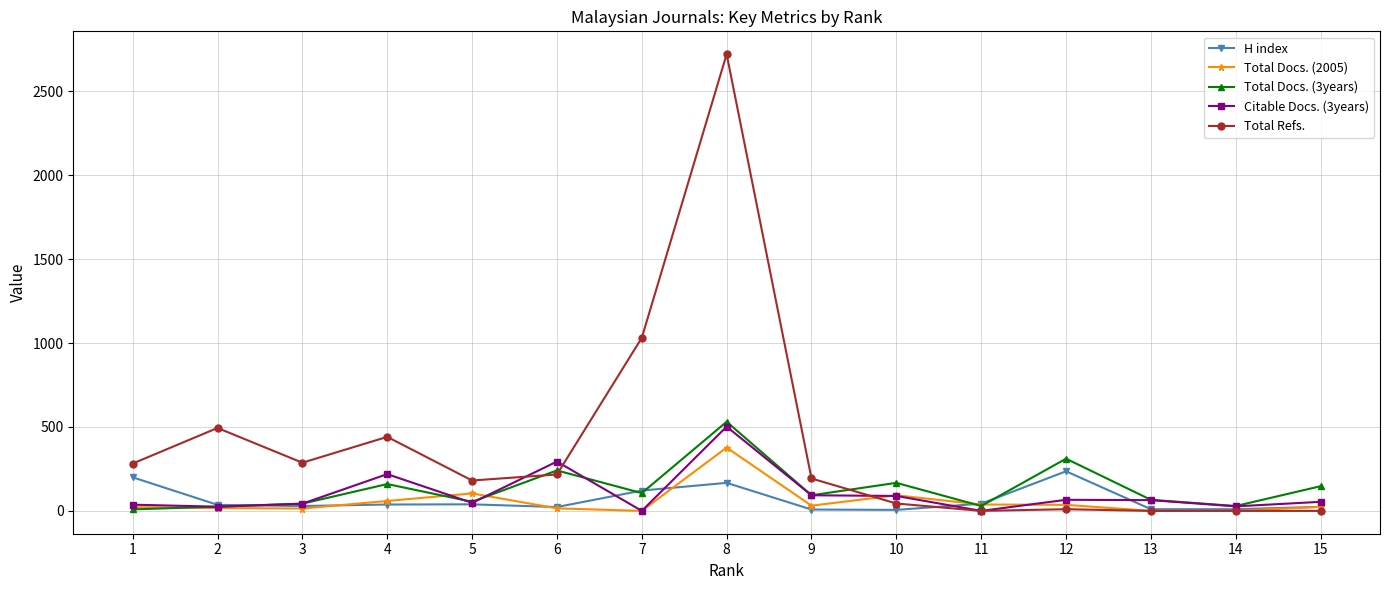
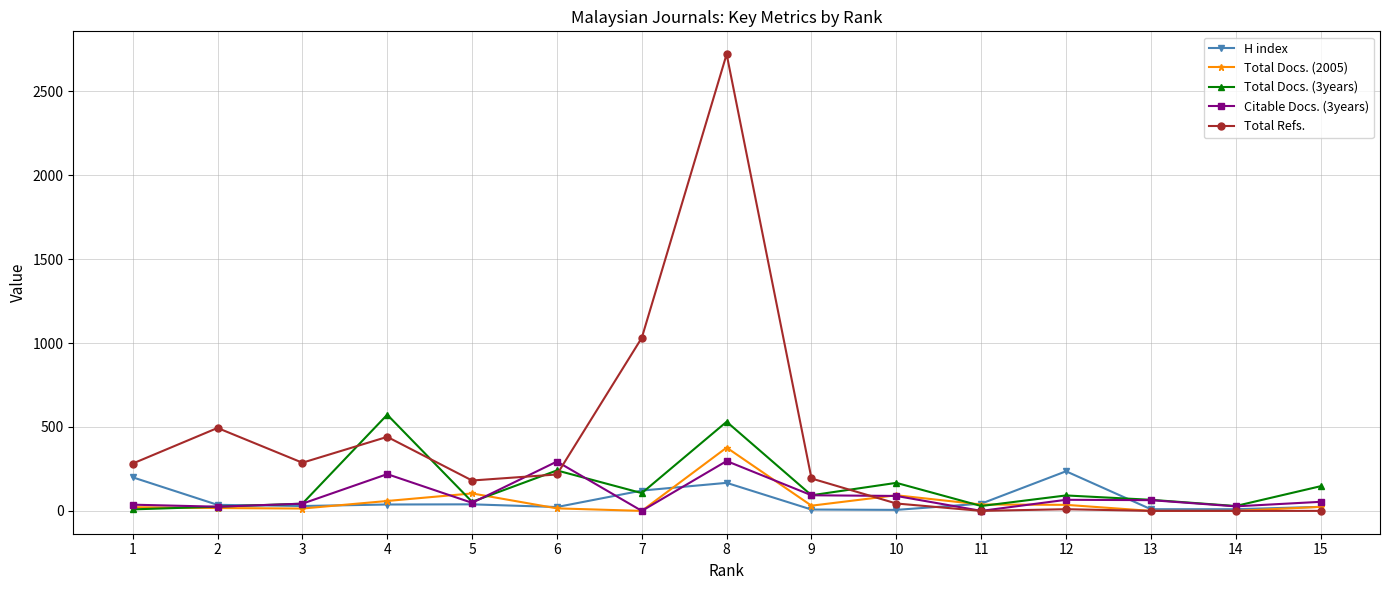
Total Docs. (3years), 4: 160 -> 570
Citable Docs. (3years), 8: 500 -> 300
Total Docs. (3years), 12: 310 -> 90
